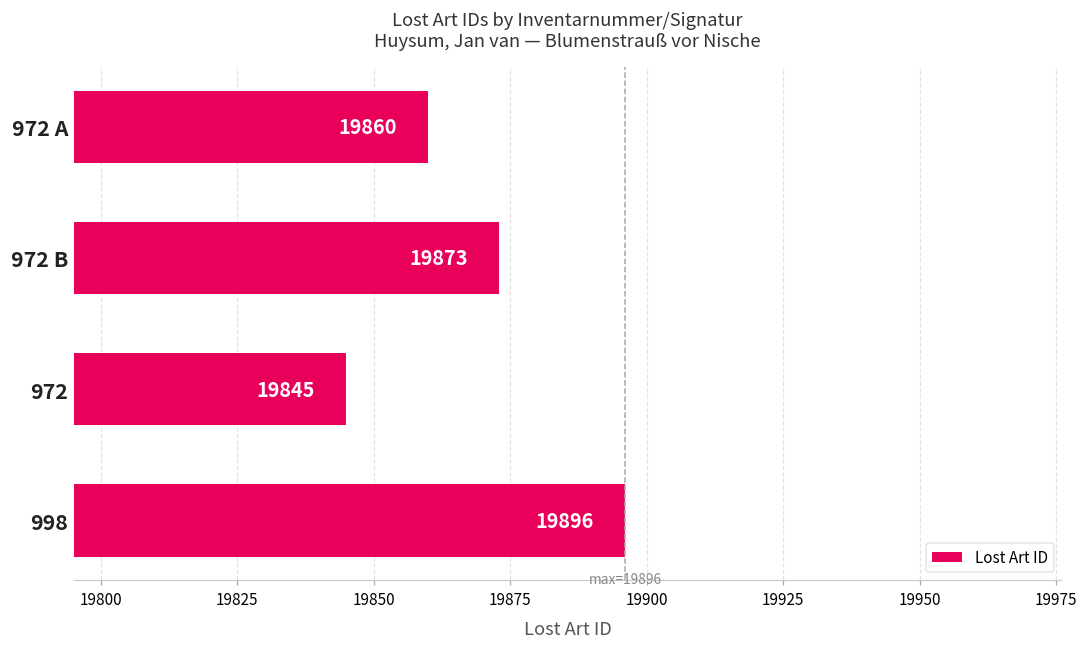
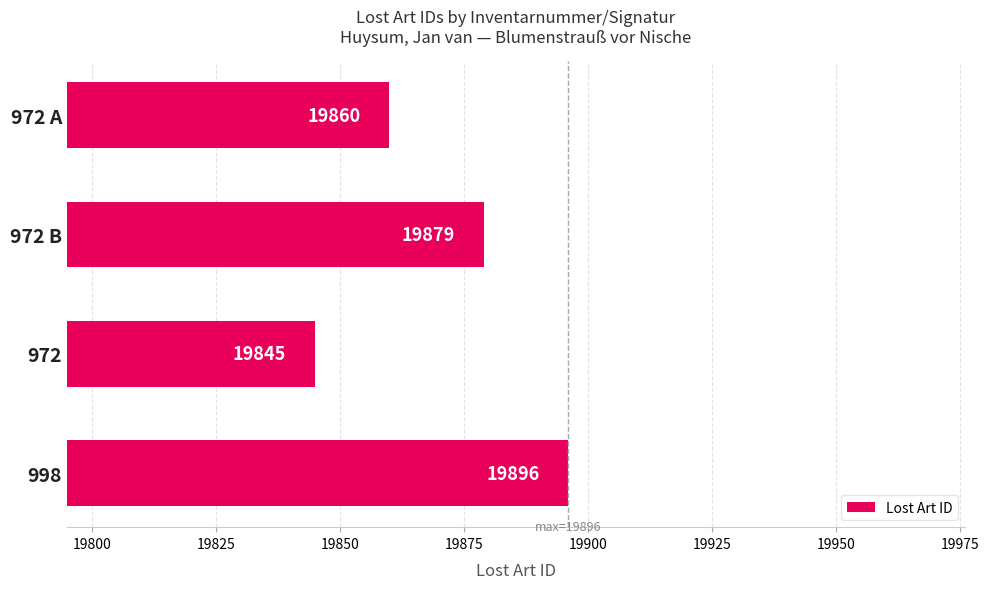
972 B: 19873 -> 19879
